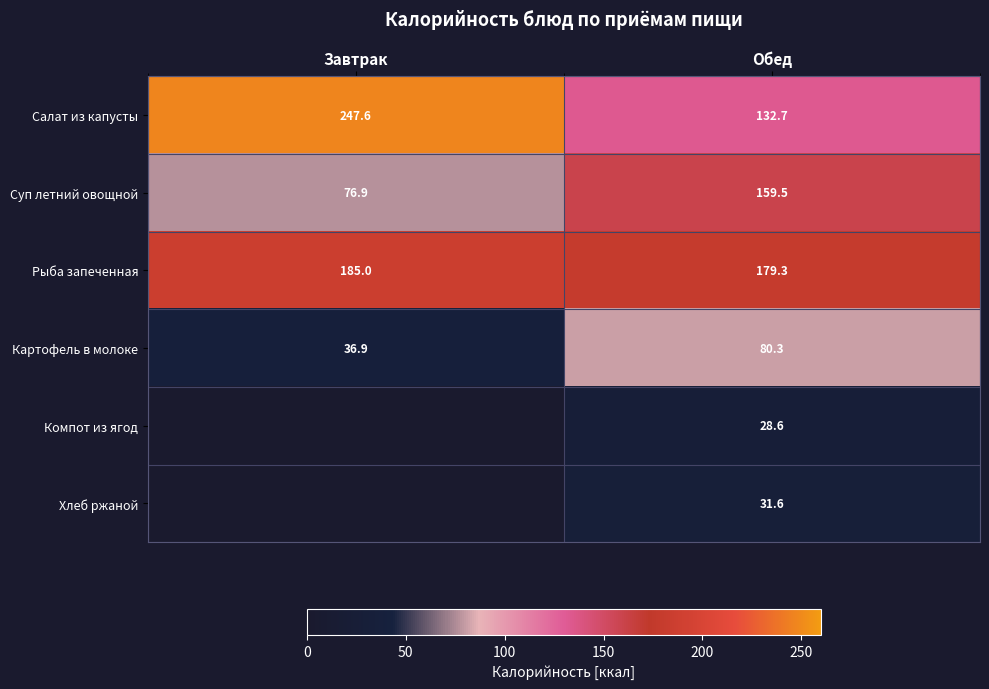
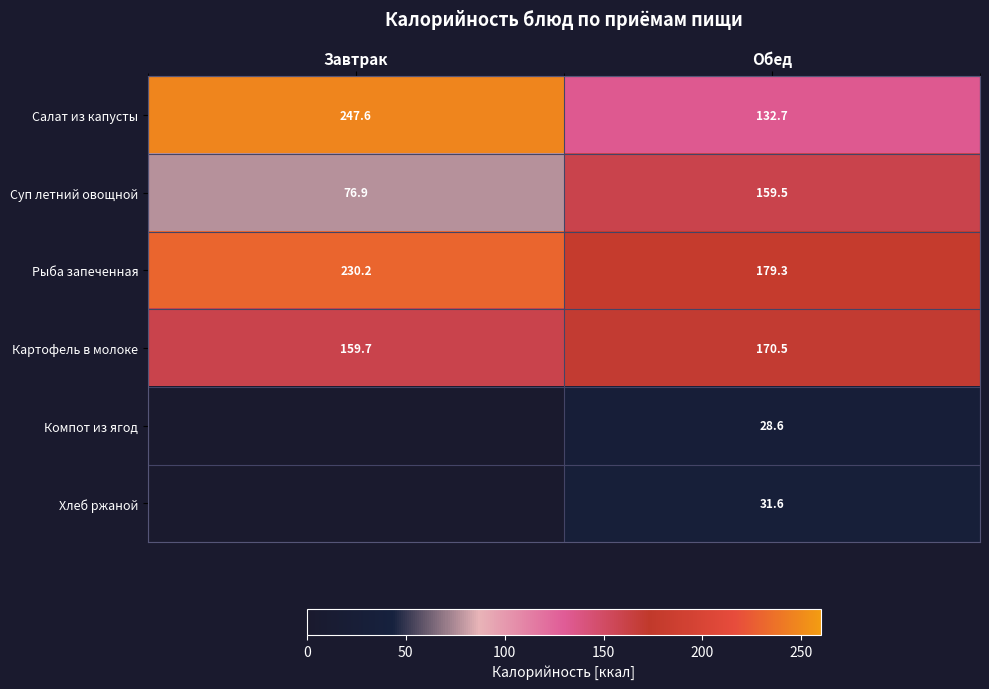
Рыба запеченная, Завтрак: 185.0 -> 230.2
Картофель в молоке, Завтрак: 36.9 -> 159.7
Картофель в молоке, Обед: 80.3 -> 170.5
